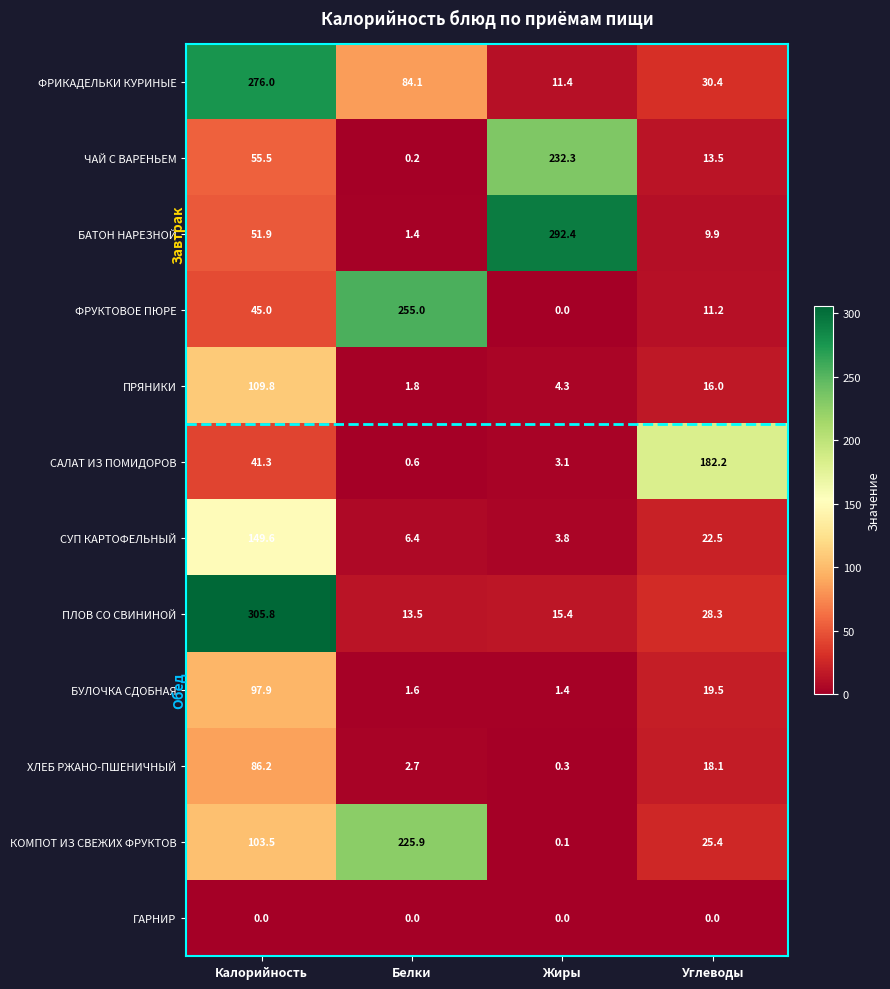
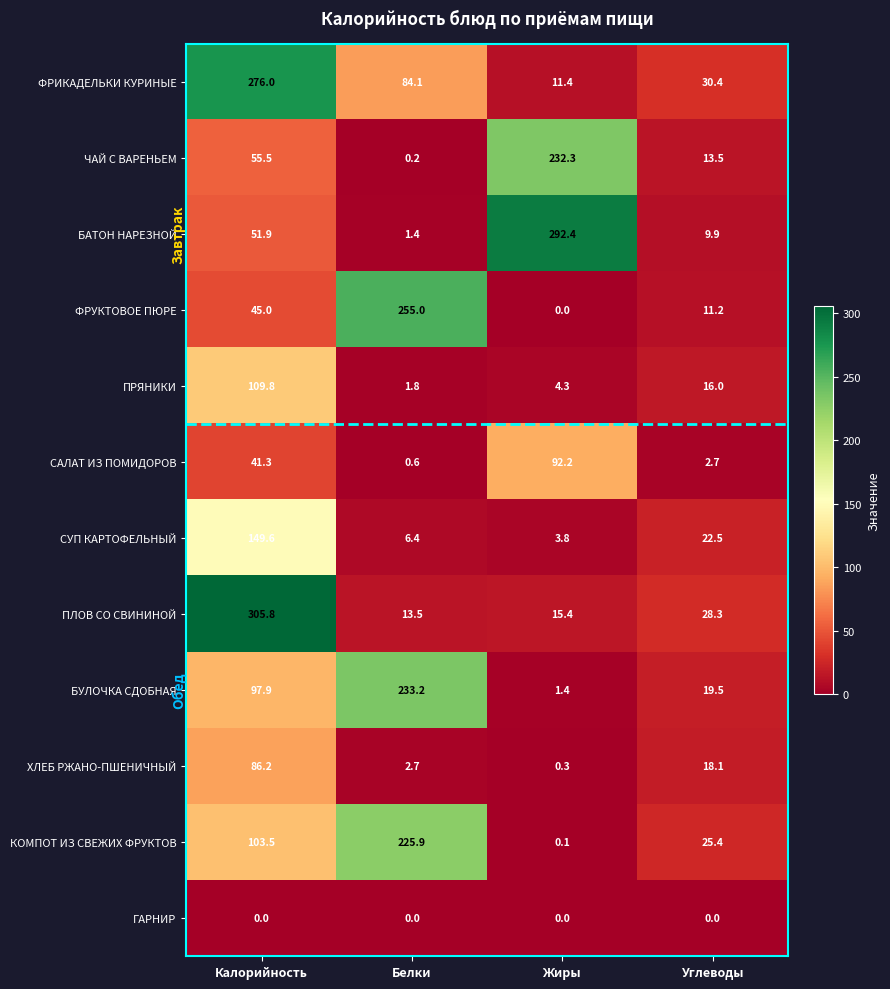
САЛАТ ИЗ ПОМИДОРОВ, Жиры: 3.1 -> 92.2
САЛАТ ИЗ ПОМИДОРОВ, Углеводы: 182.2 -> 2.7
БУЛОЧКА СДОБНАЯ, Белки: 1.6 -> 233.2
